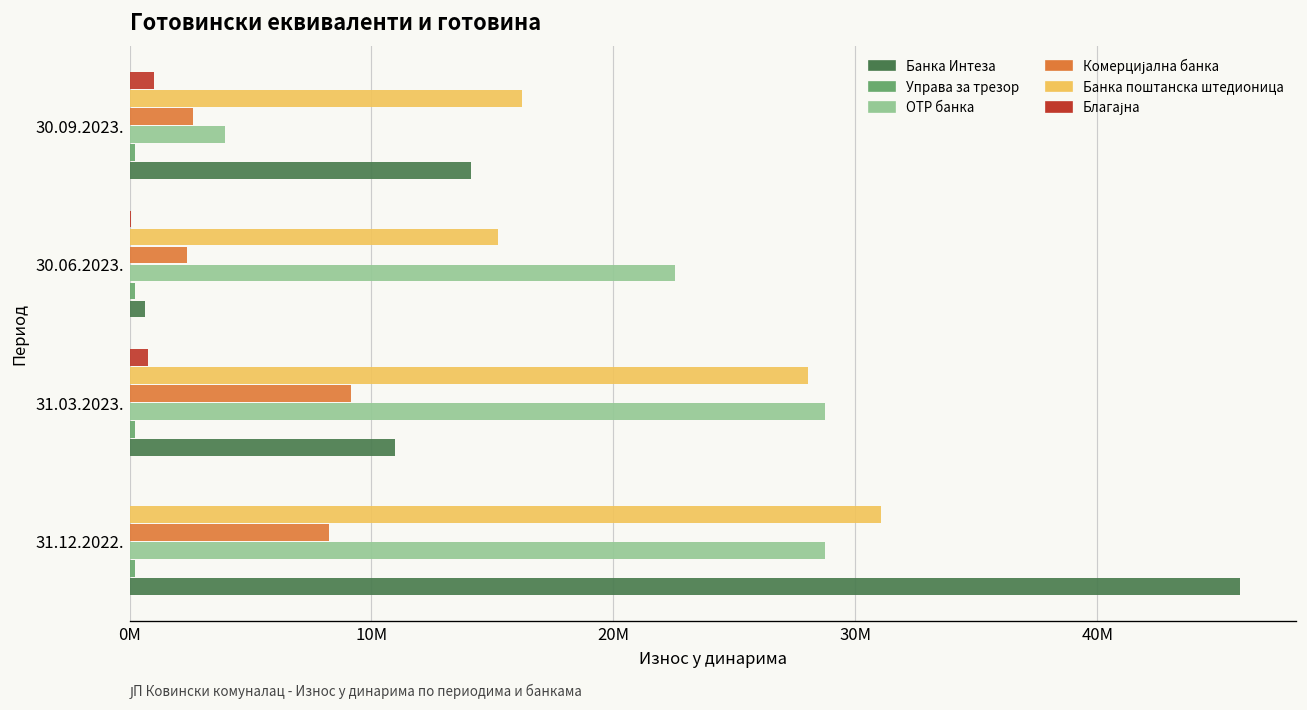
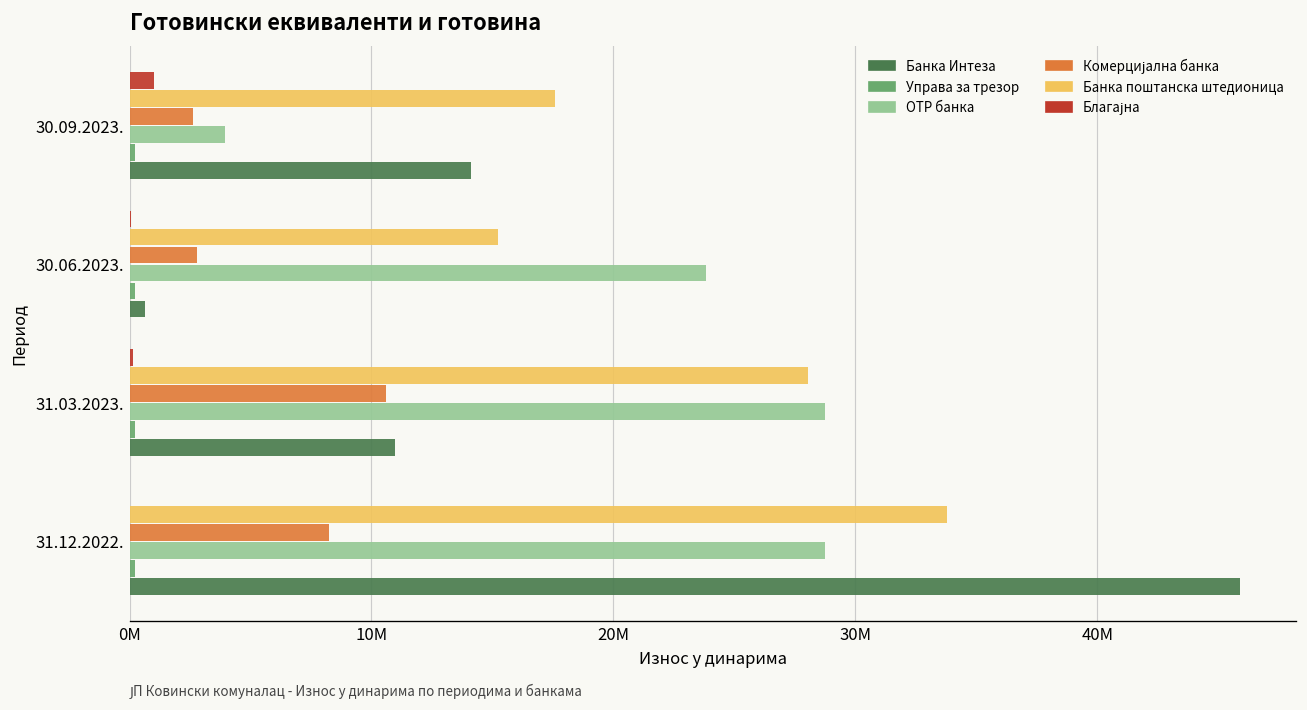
Банка поштанска штедионица, 30.09.2023.: 16200000 -> 17600000
Комерцијална банка, 30.06.2023.: 2400000 -> 2800000
OTP банка, 30.06.2023.: 22500000 -> 23800000
Благајна, 31.03.2023.: 800000 -> 200000
Комерцијална банка, 31.03.2023.: 9200000 -> 10600000
Банка поштанска штедионица, 31.12.2022.: 31100000 -> 33800000
